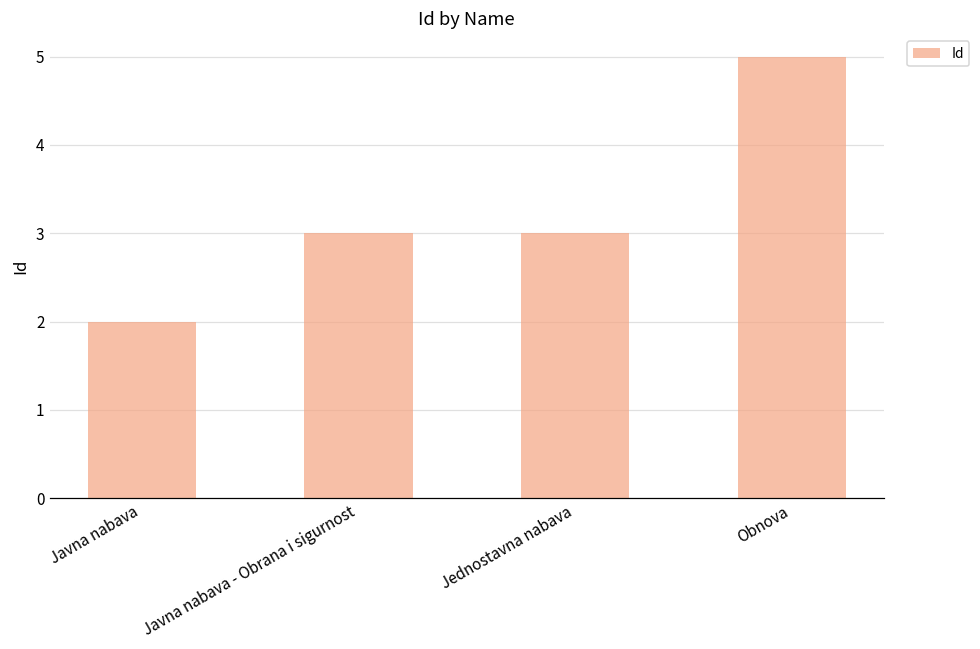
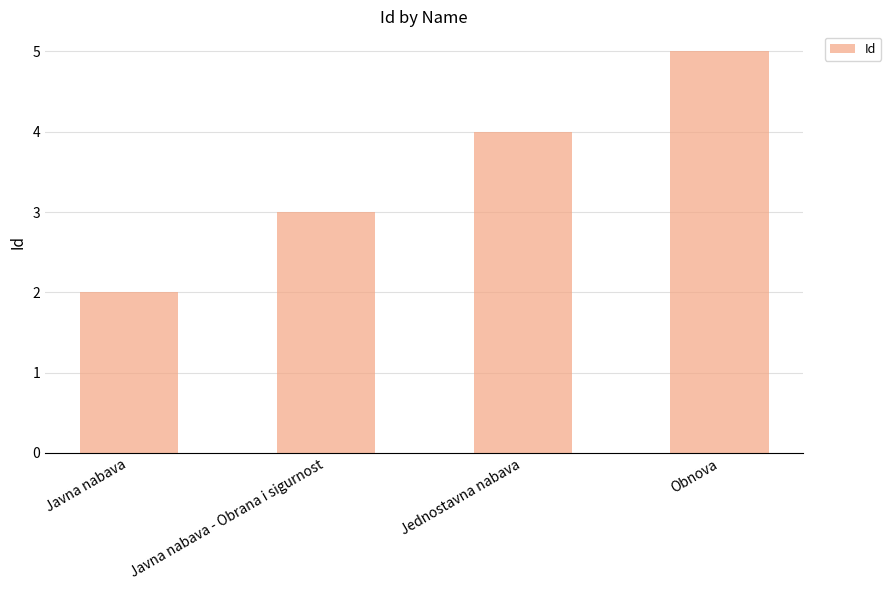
Jednostavna nabava: 3 -> 4
